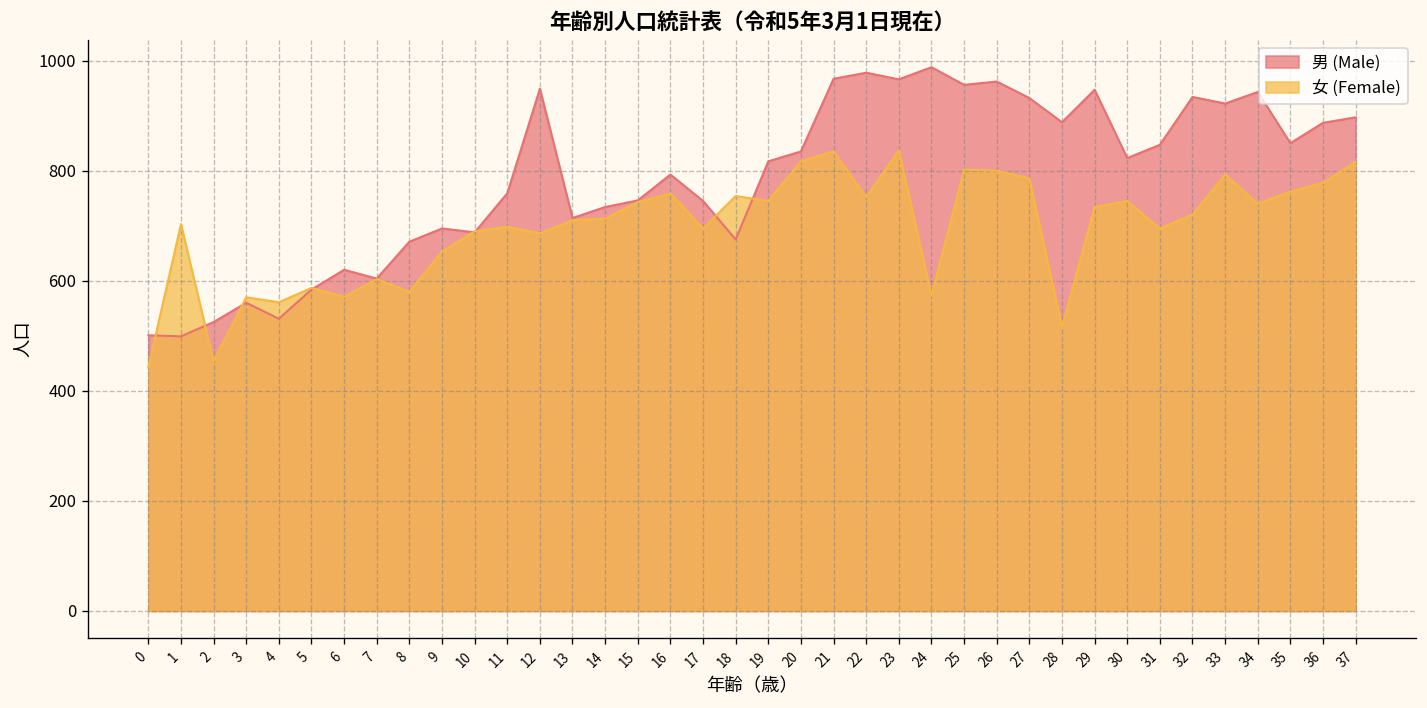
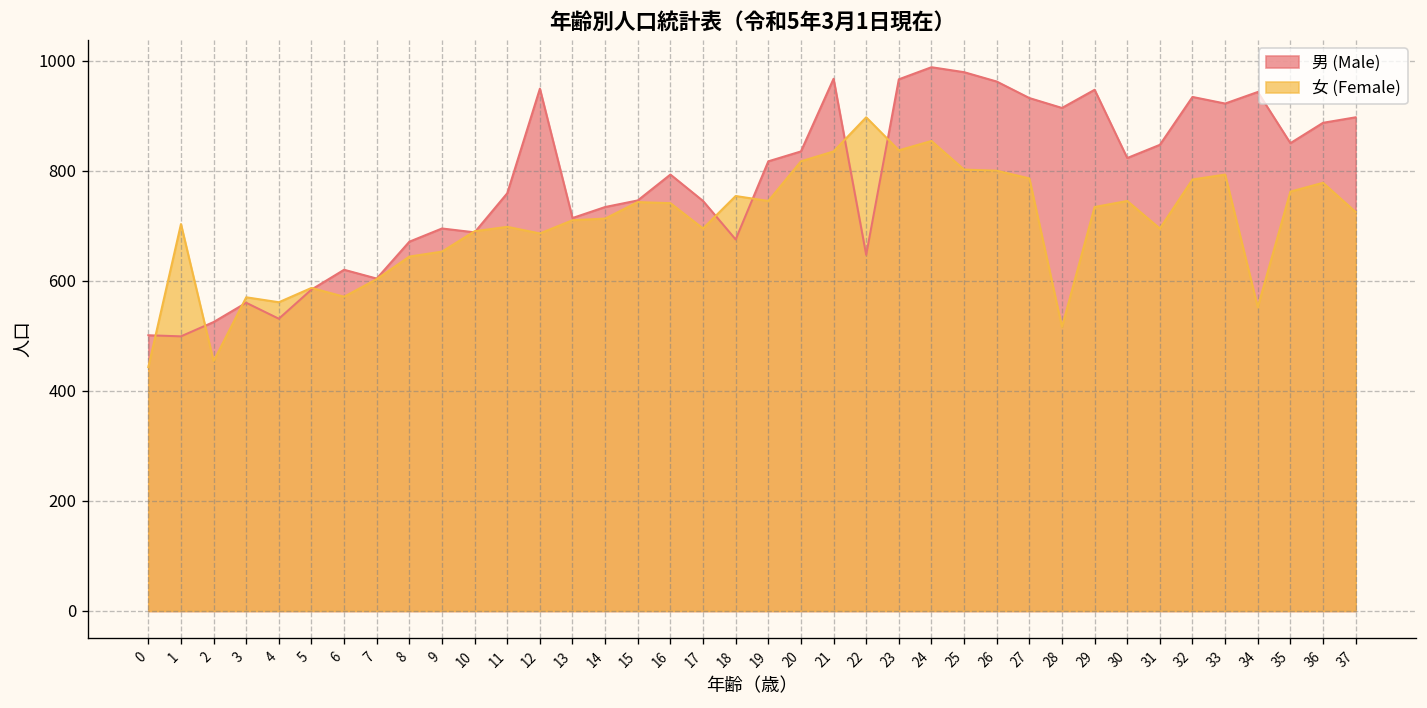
女 (Female), 8: 580 -> 640
女 (Female), 16: 760 -> 740
男 (Male), 22: 980 -> 650
女 (Female), 22: 750 -> 900
女 (Female), 24: 570 -> 850
男 (Male), 25: 960 -> 980
男 (Male), 28: 890 -> 910
女 (Female), 32: 720 -> 780
女 (Female), 34: 740 -> 550
女 (Female), 37: 820 -> 730
